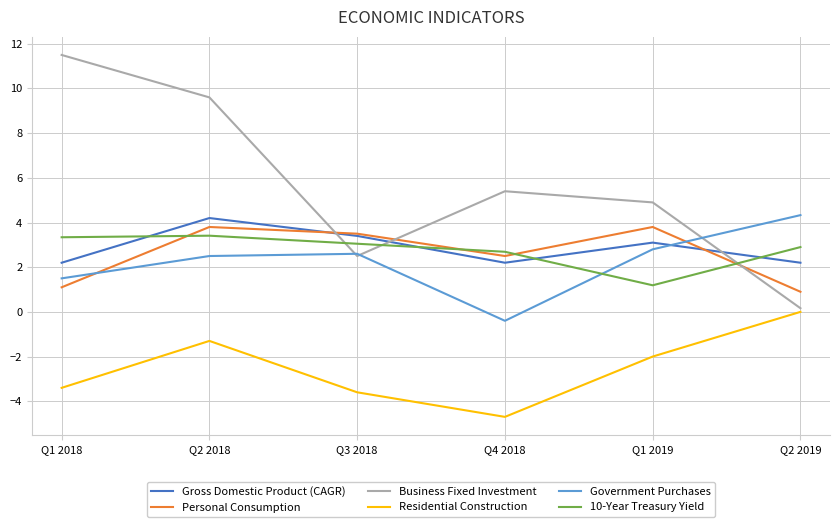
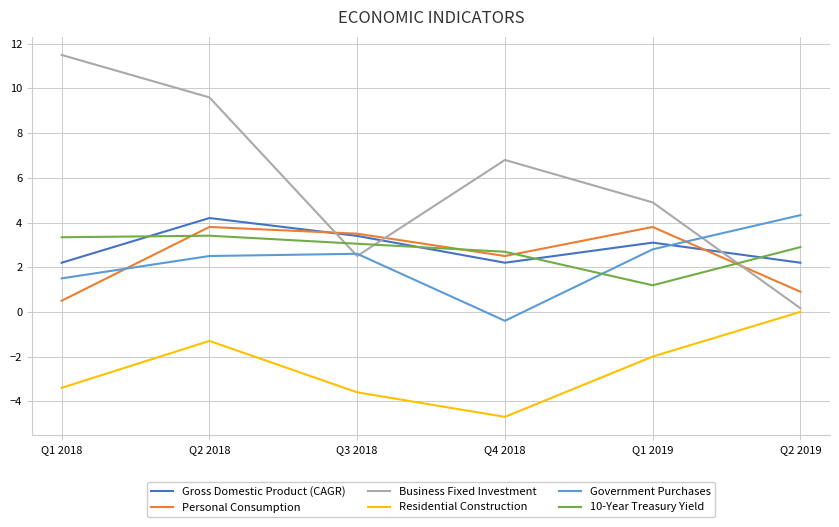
Personal Consumption, Q1 2018: 1.1 -> 0.5
Business Fixed Investment, Q4 2018: 5.4 -> 6.8
